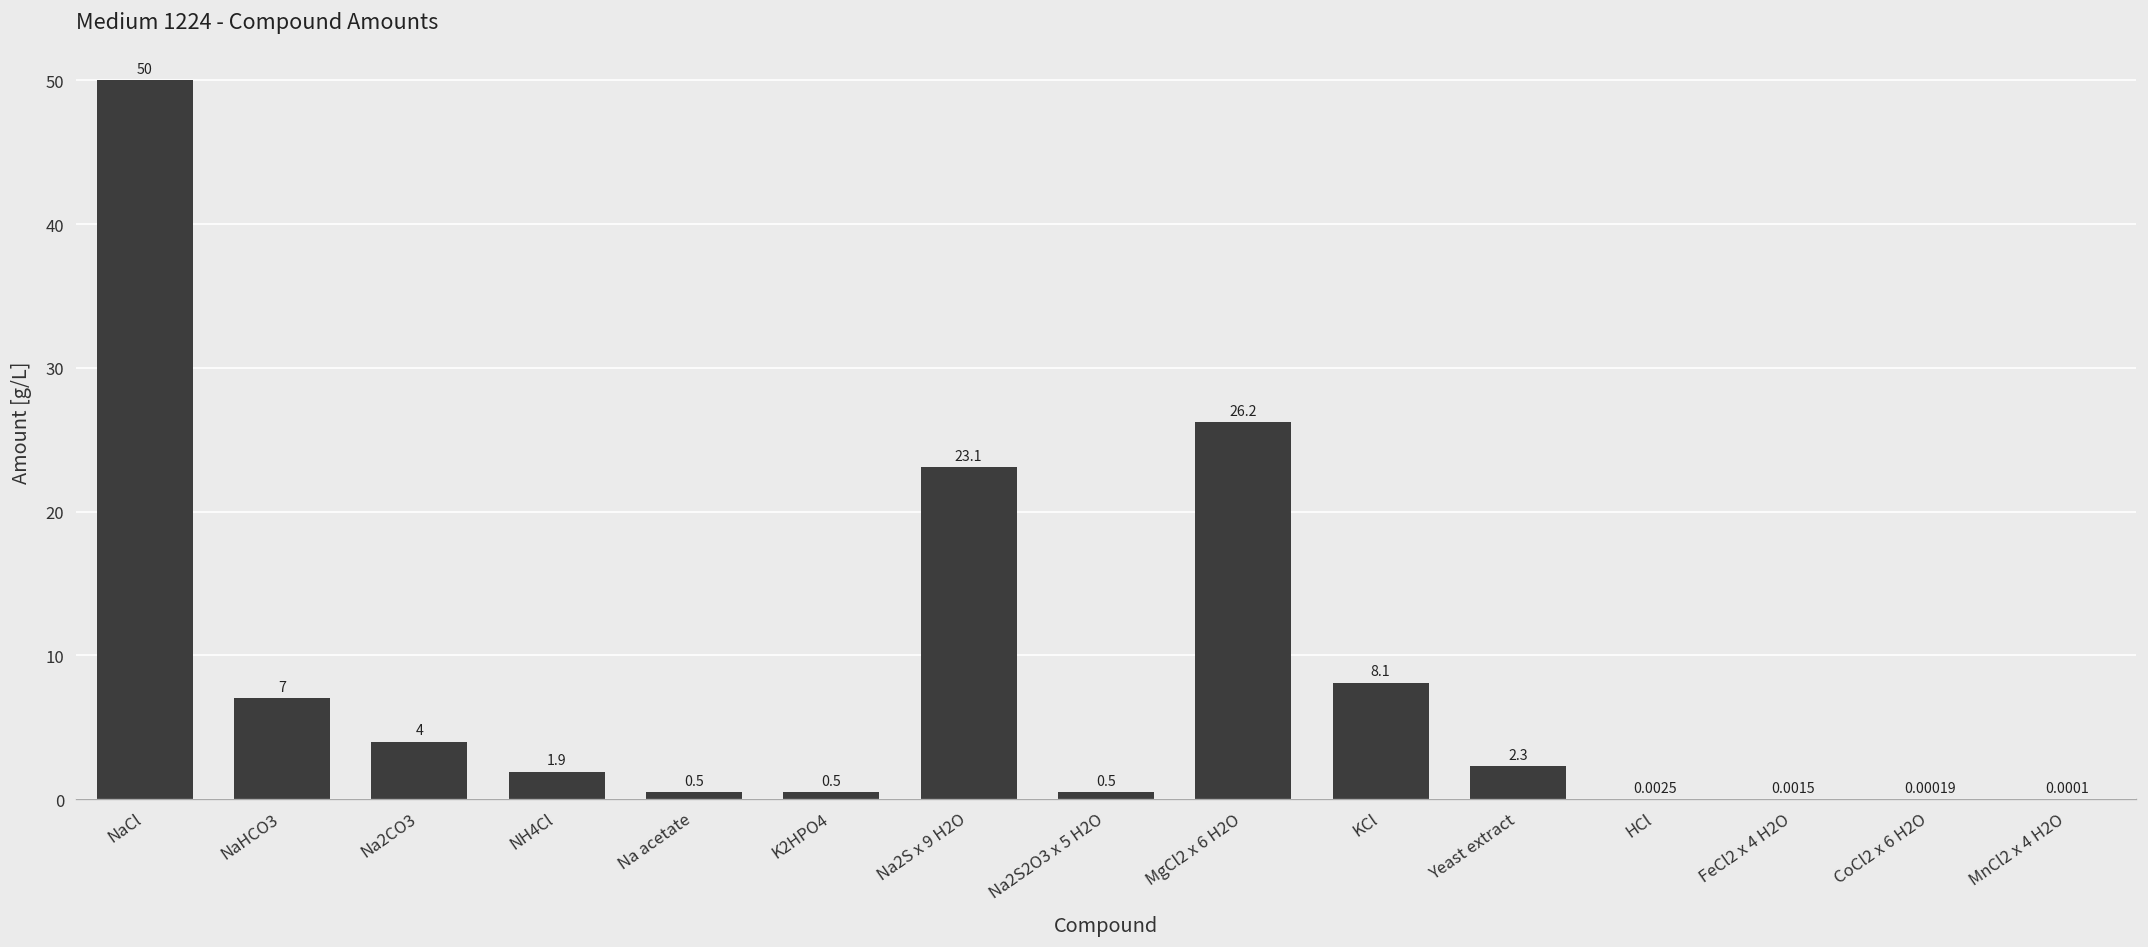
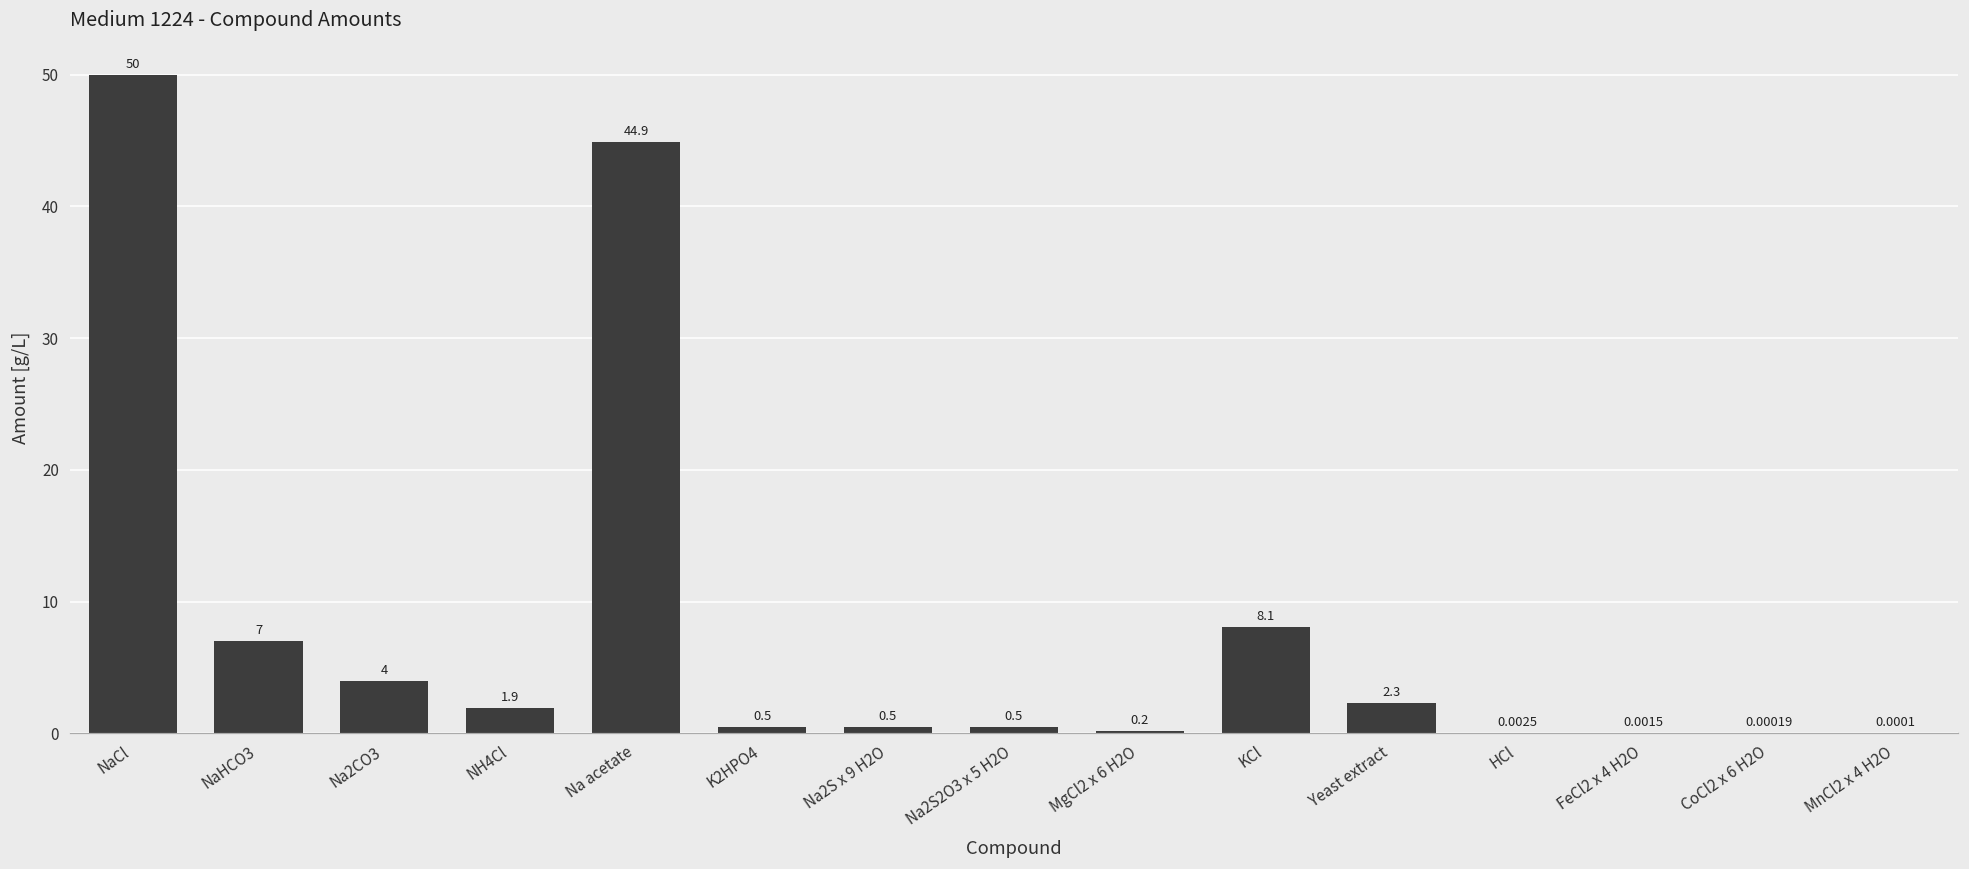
Na acetate: 0.5 -> 44.9
Na2S x 9 H2O: 23.1 -> 0.5
MgCl2 x 6 H2O: 26.2 -> 0.2
